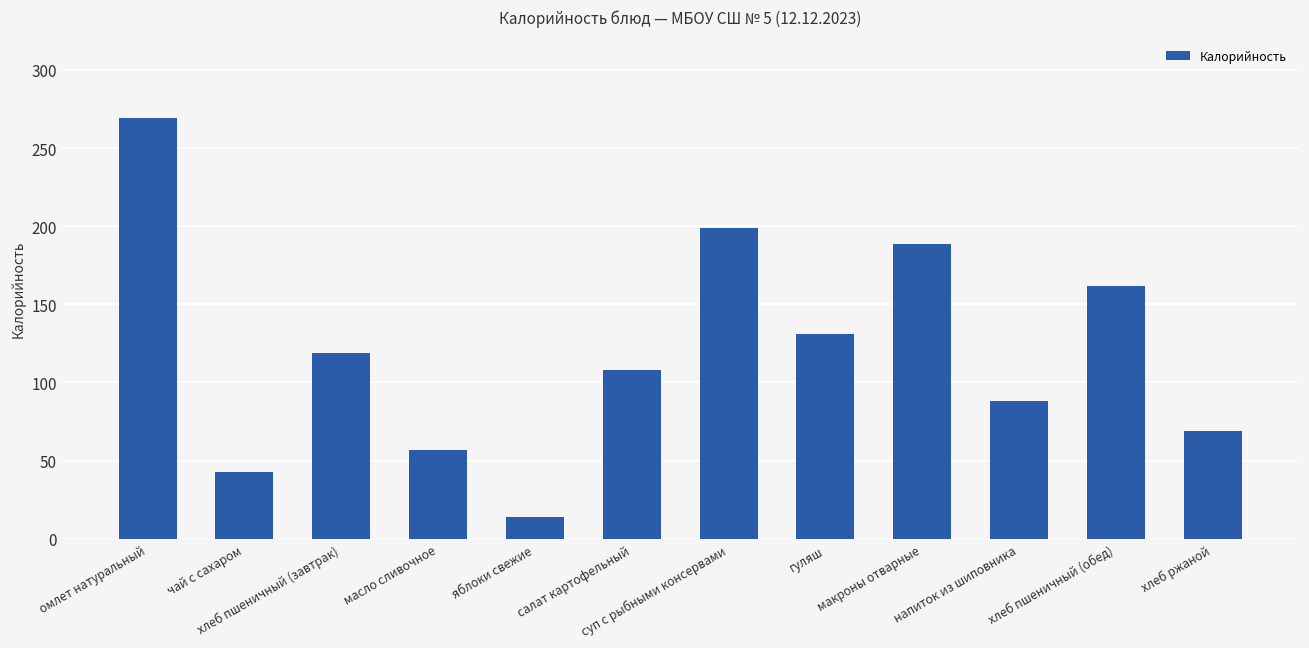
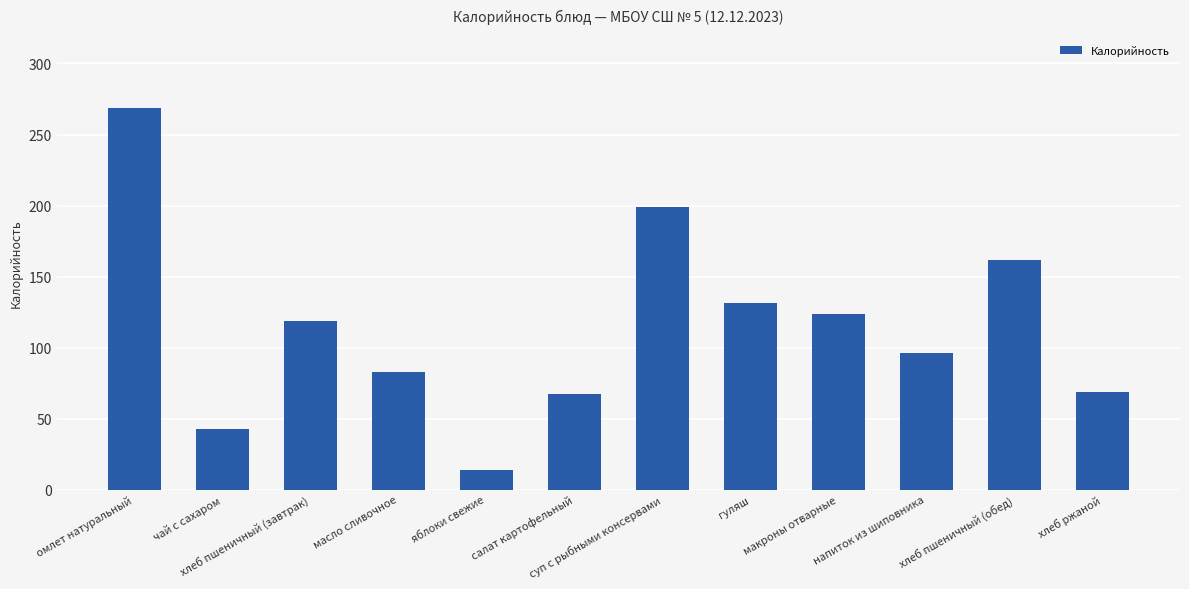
масло сливочное: 57 -> 83
салат картофельный: 108 -> 68
макроны отварные: 188 -> 124
напиток из шиповника: 88 -> 96
